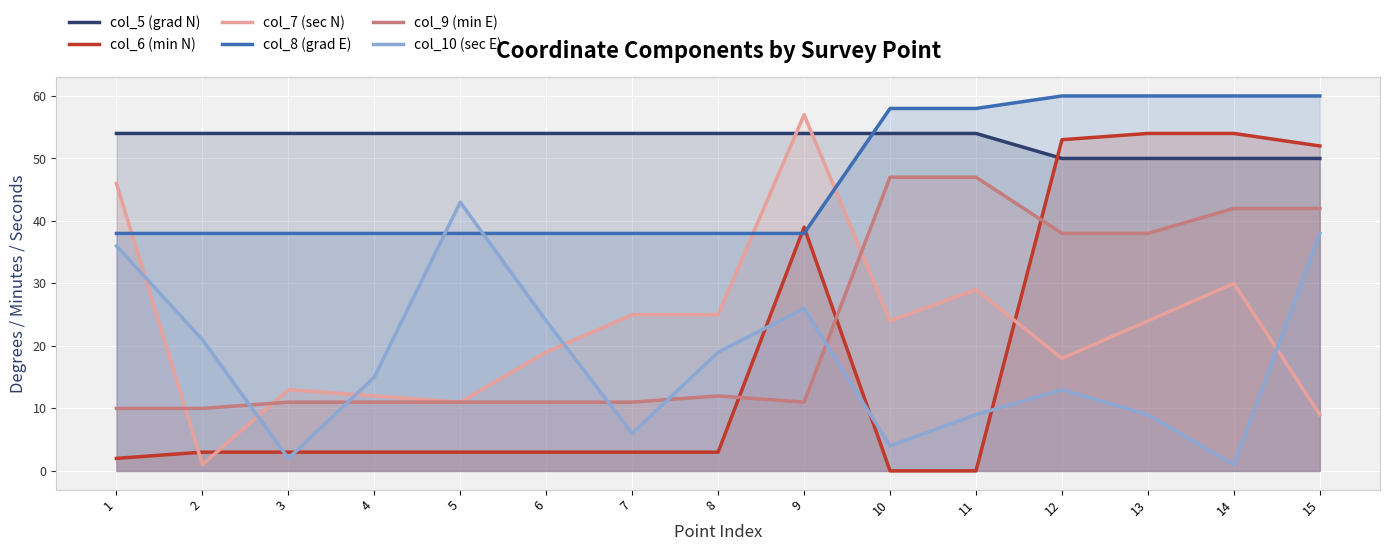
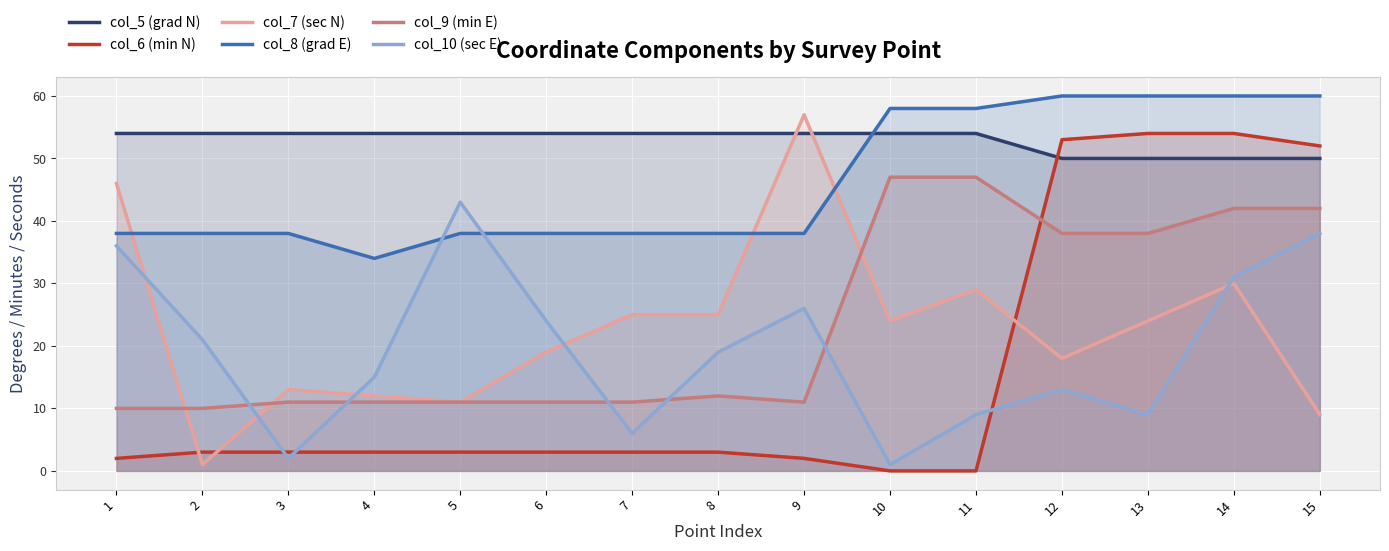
col_8 (grad E), 4: 38 -> 34
col_6 (min N), 9: 39 -> 2
col_10 (sec E), 10: 4 -> 1
col_10 (sec E), 14: 1 -> 31
